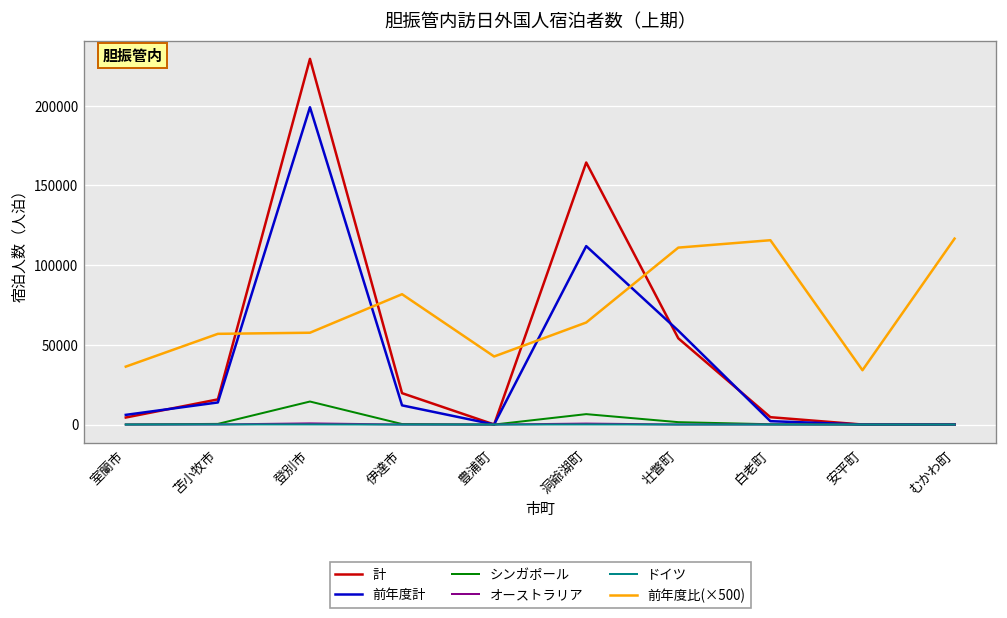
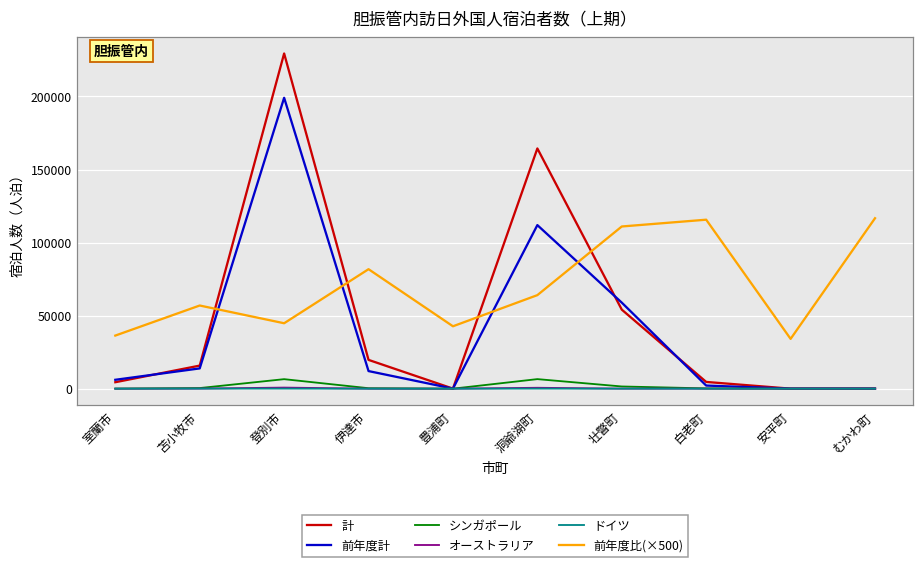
シンガポール, 登別市: 14000 -> 7000
前年度比(×500), 登別市: 58000 -> 45000
